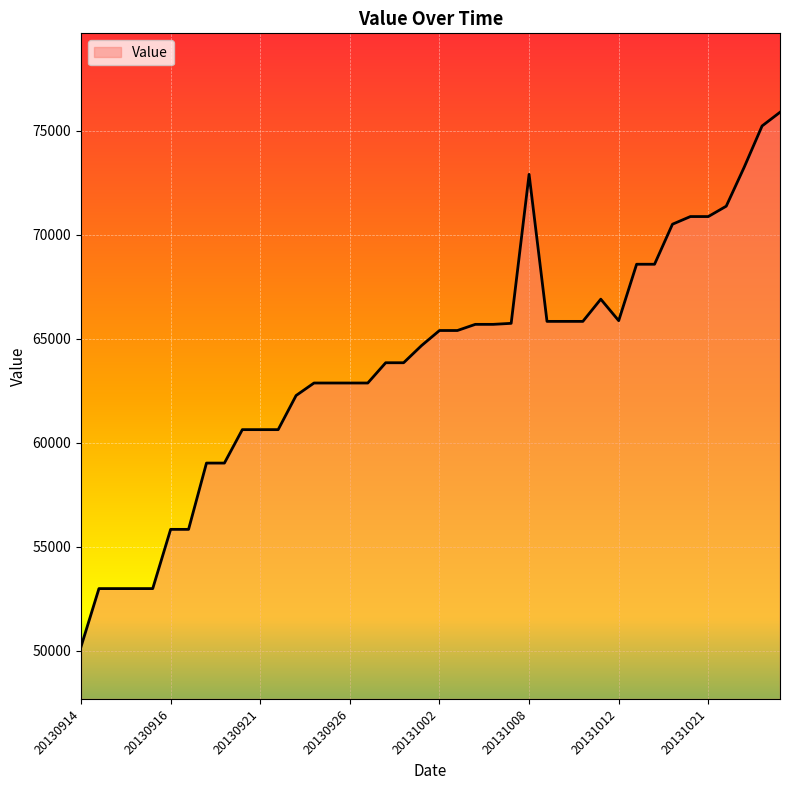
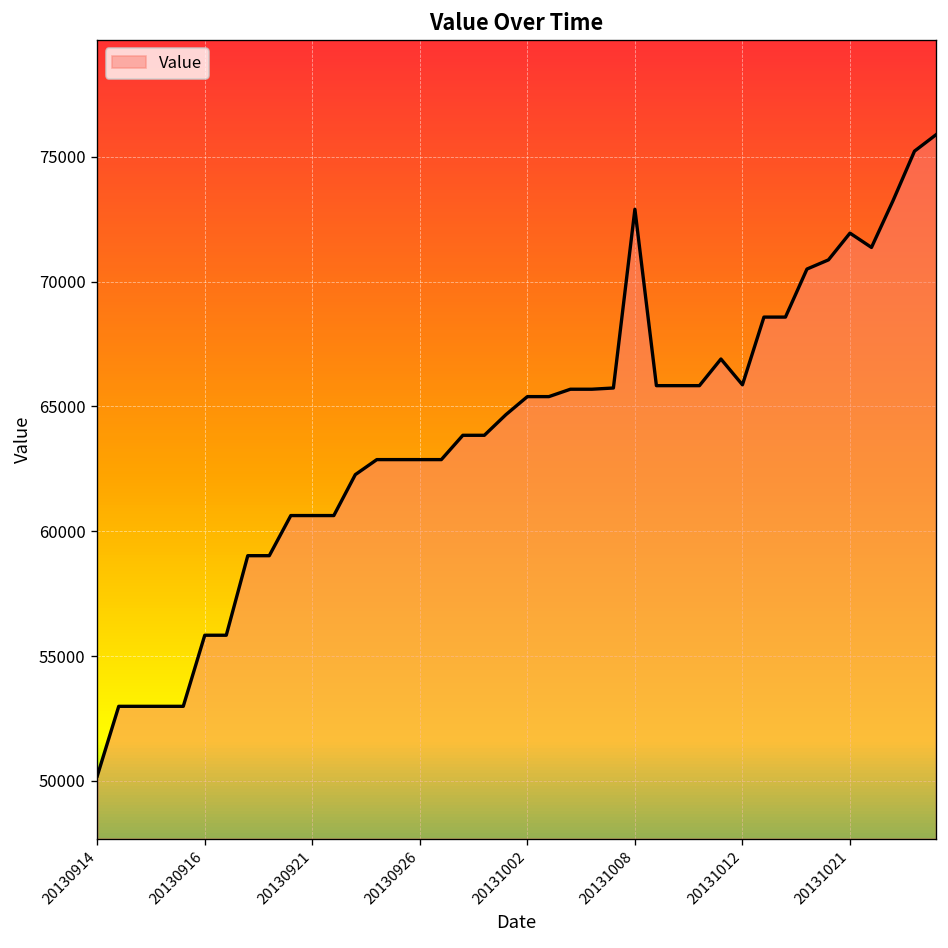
20131021: 70900 -> 71900
